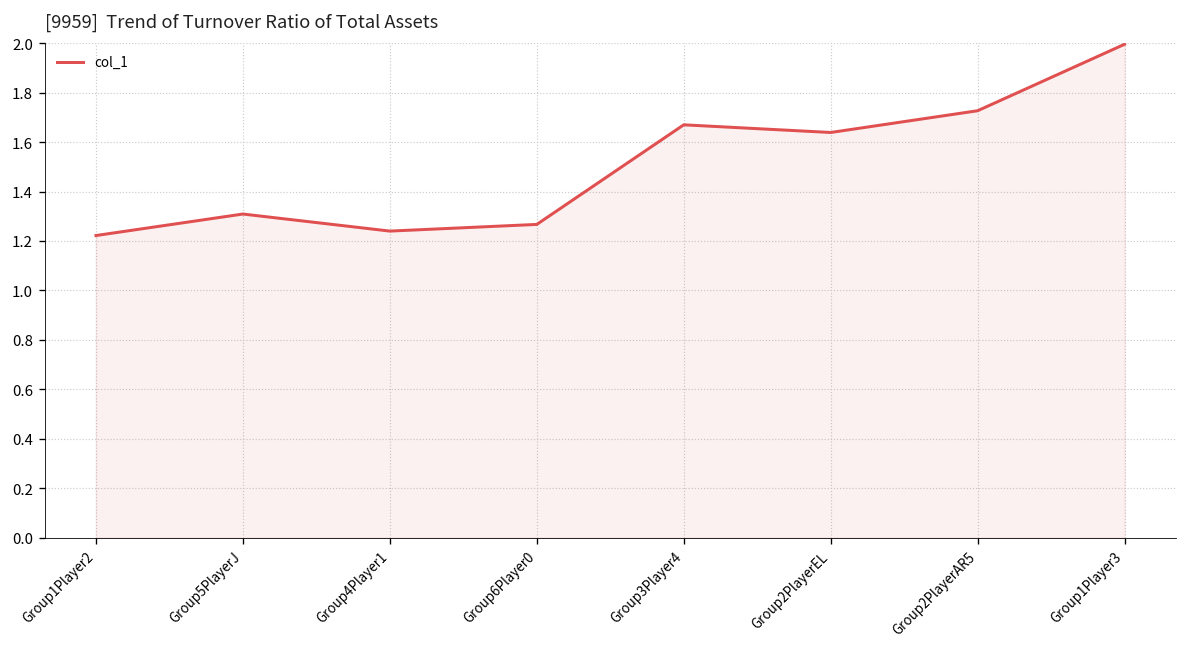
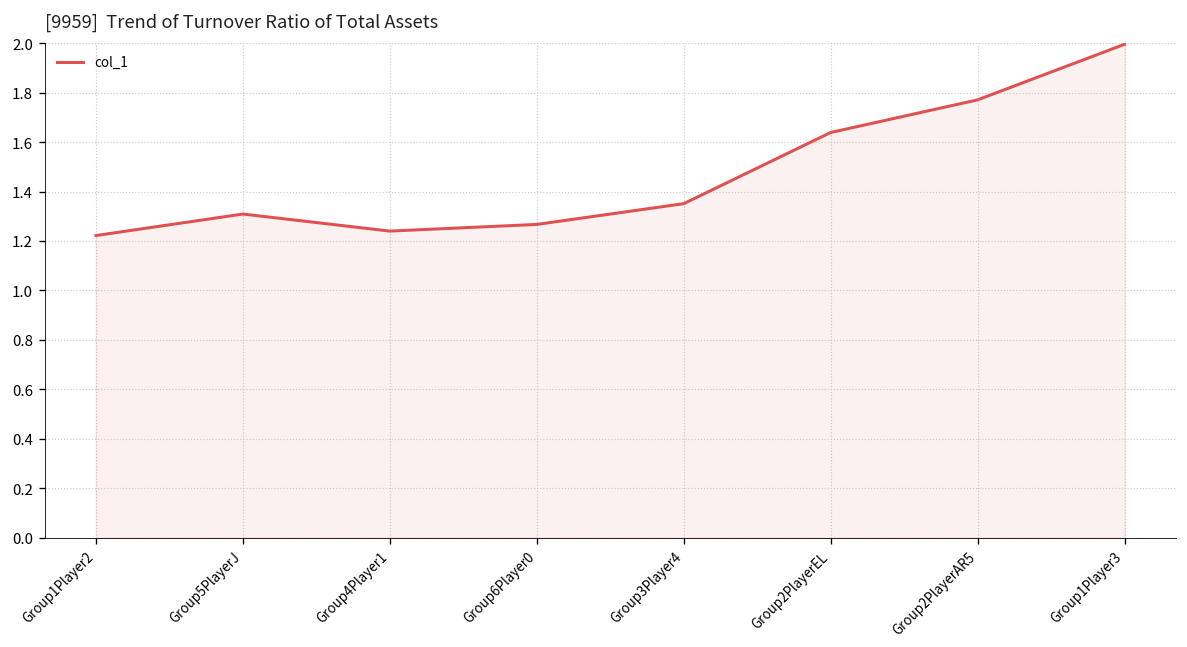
Group3Player4: 1.67 -> 1.35
Group2PlayerAR5: 1.73 -> 1.77
